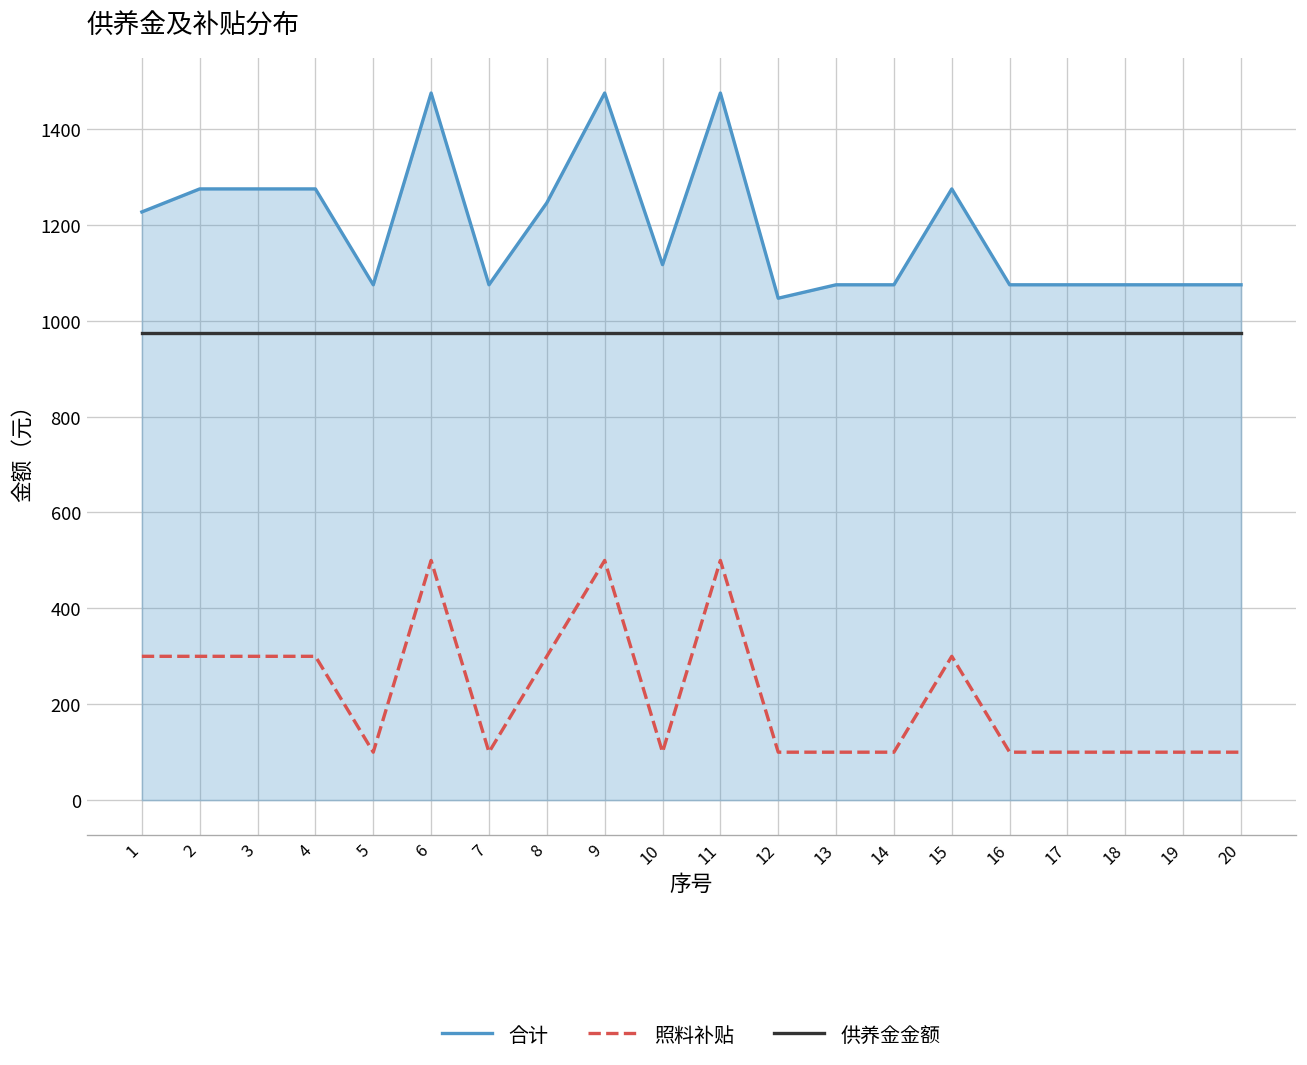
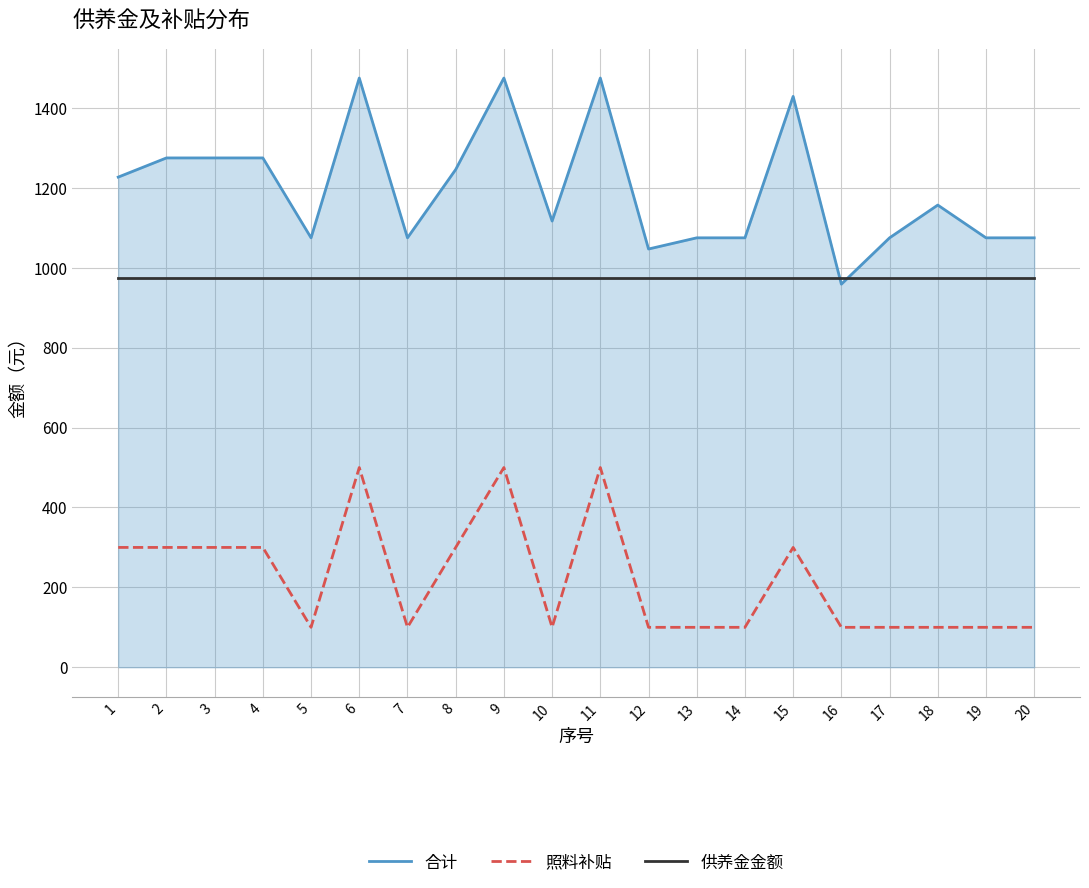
合计, 15: 1280 -> 1430
合计, 16: 1080 -> 960
合计, 18: 1080 -> 1160
